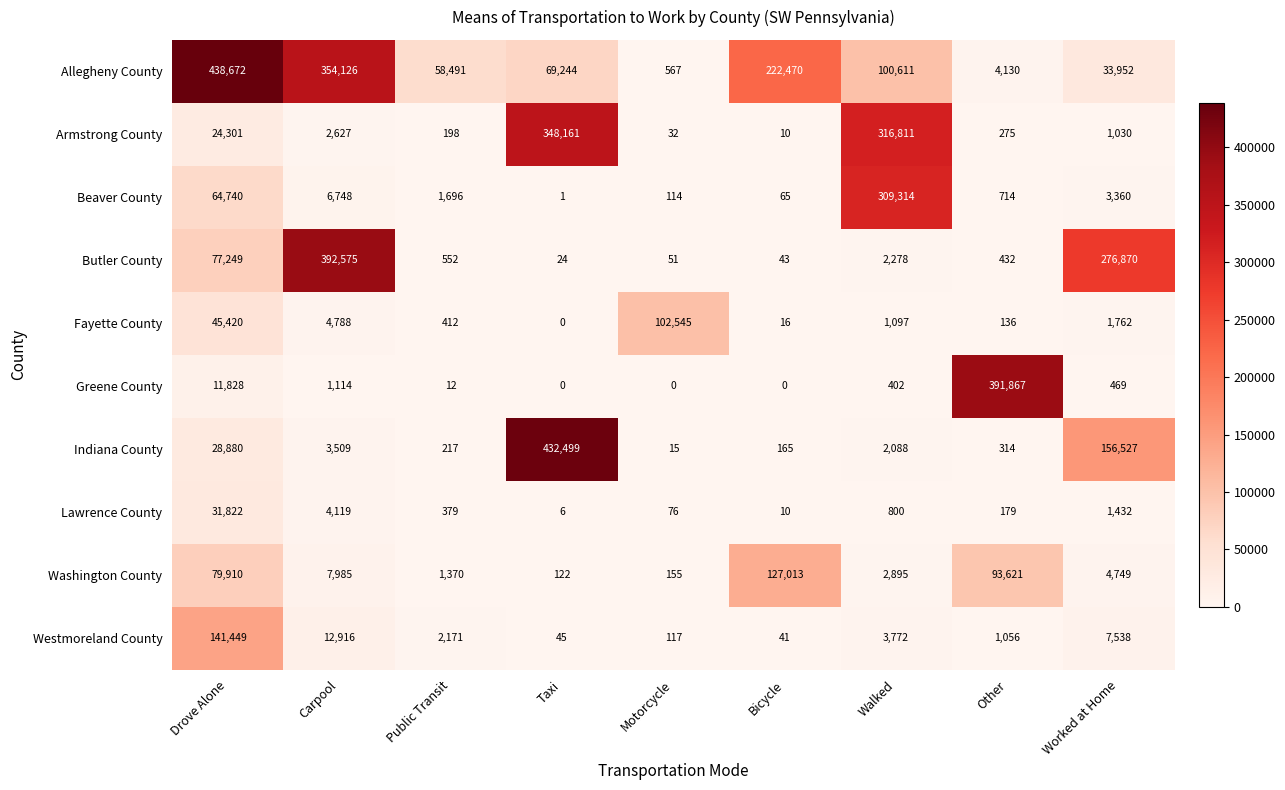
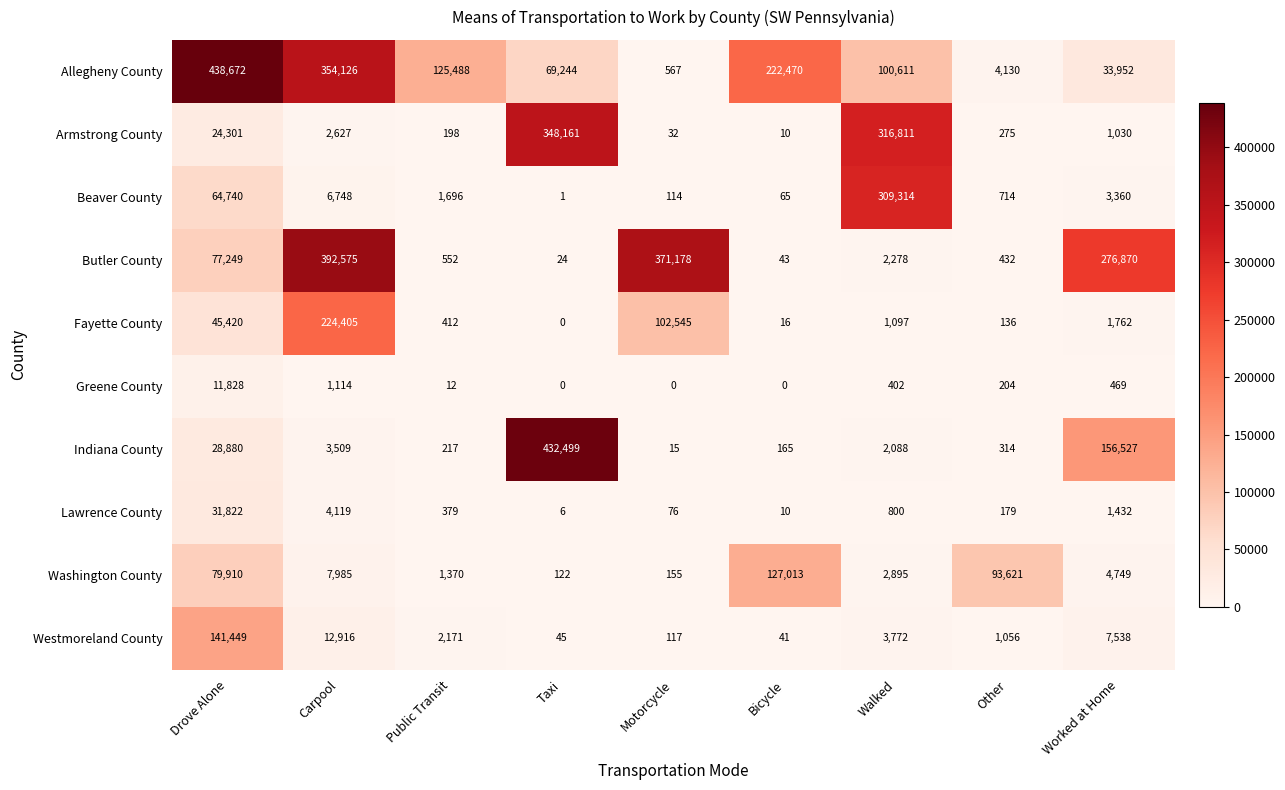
Allegheny County, Public Transit: 58,491 -> 125,488
Butler County, Motorcycle: 51 -> 371,178
Fayette County, Carpool: 4,788 -> 224,405
Greene County, Other: 391,867 -> 204
